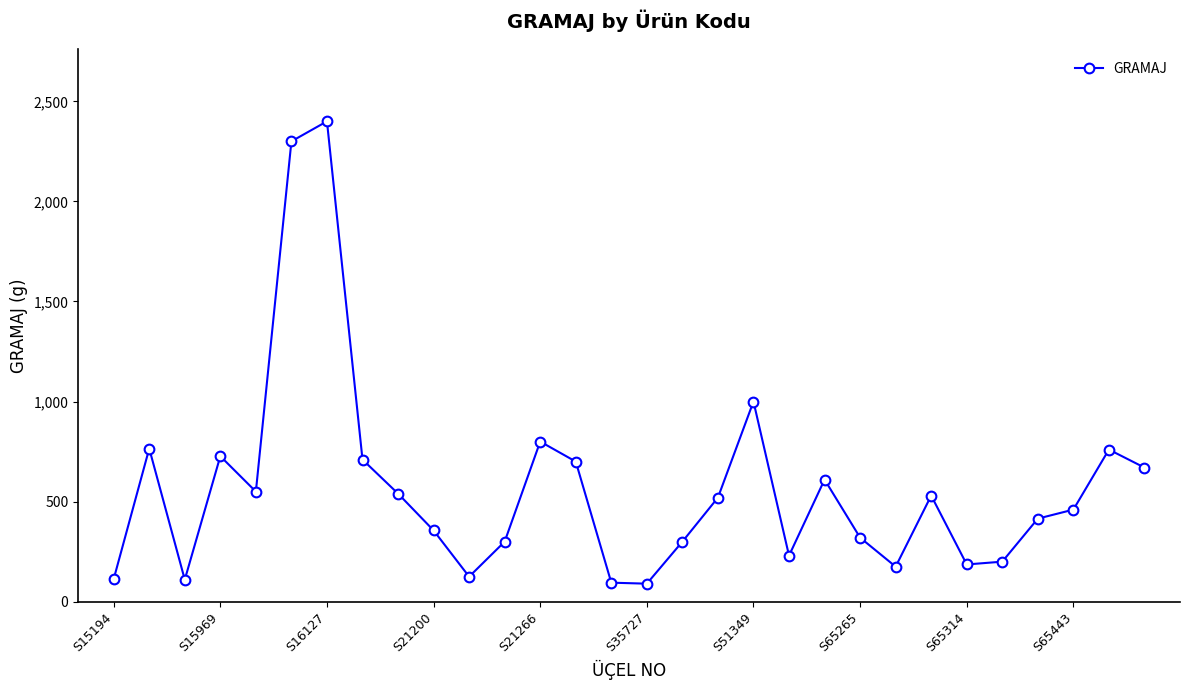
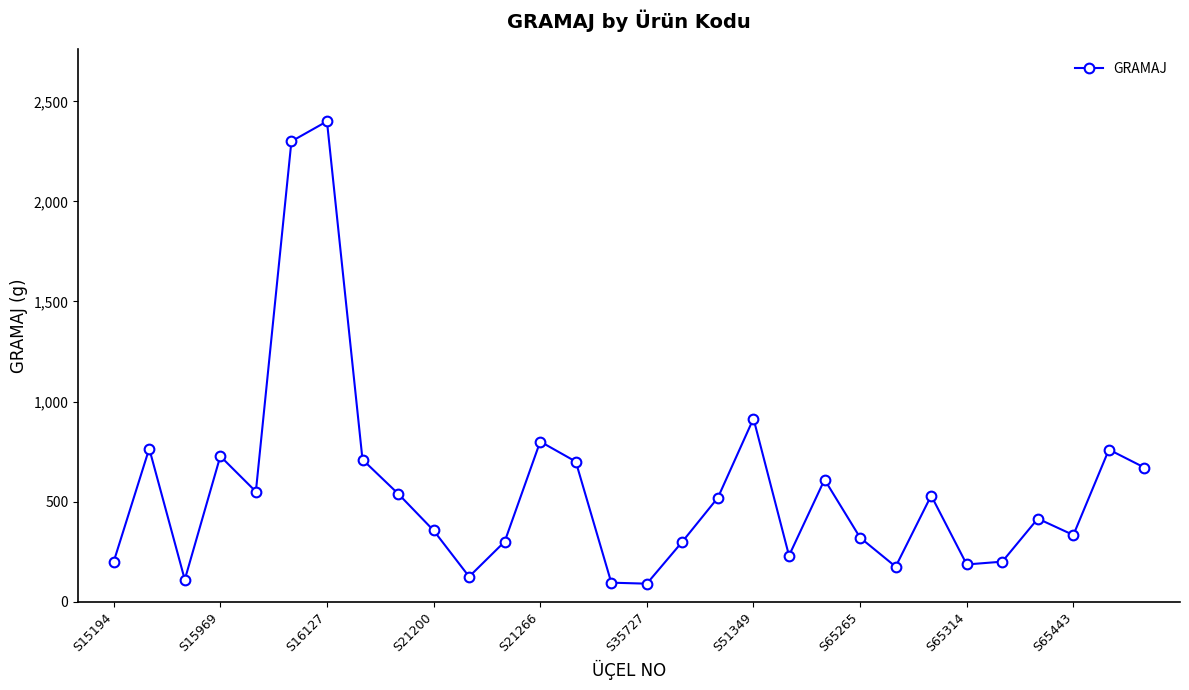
S15194: 110 -> 200
S51349: 1,000 -> 920
S65443: 460 -> 330
